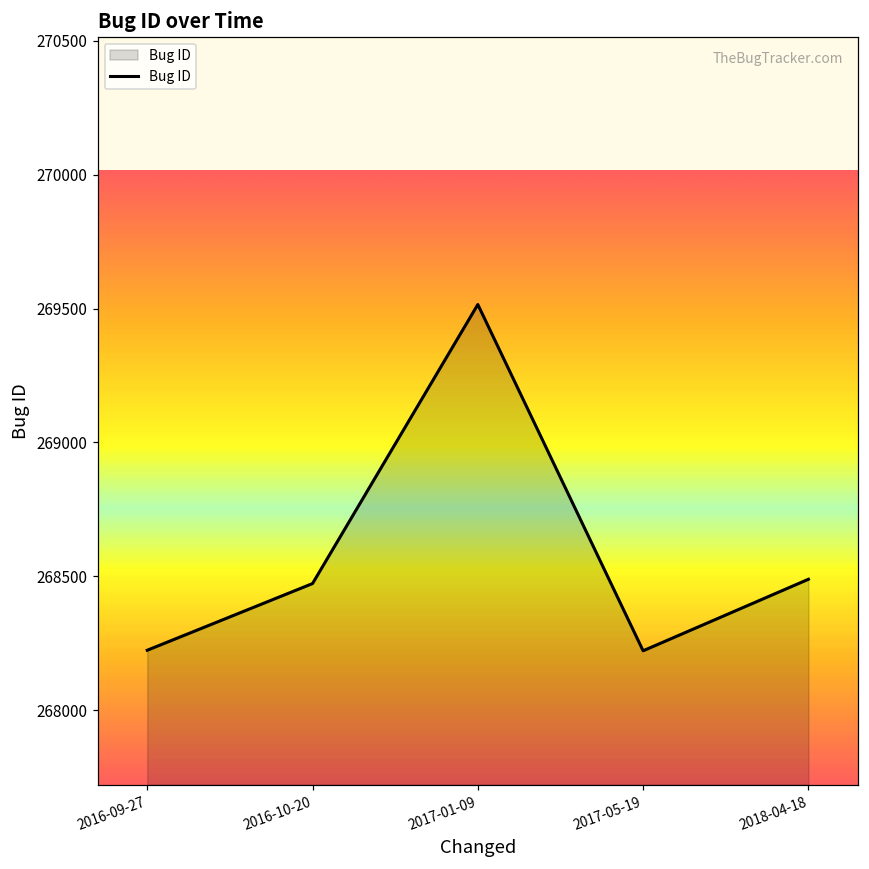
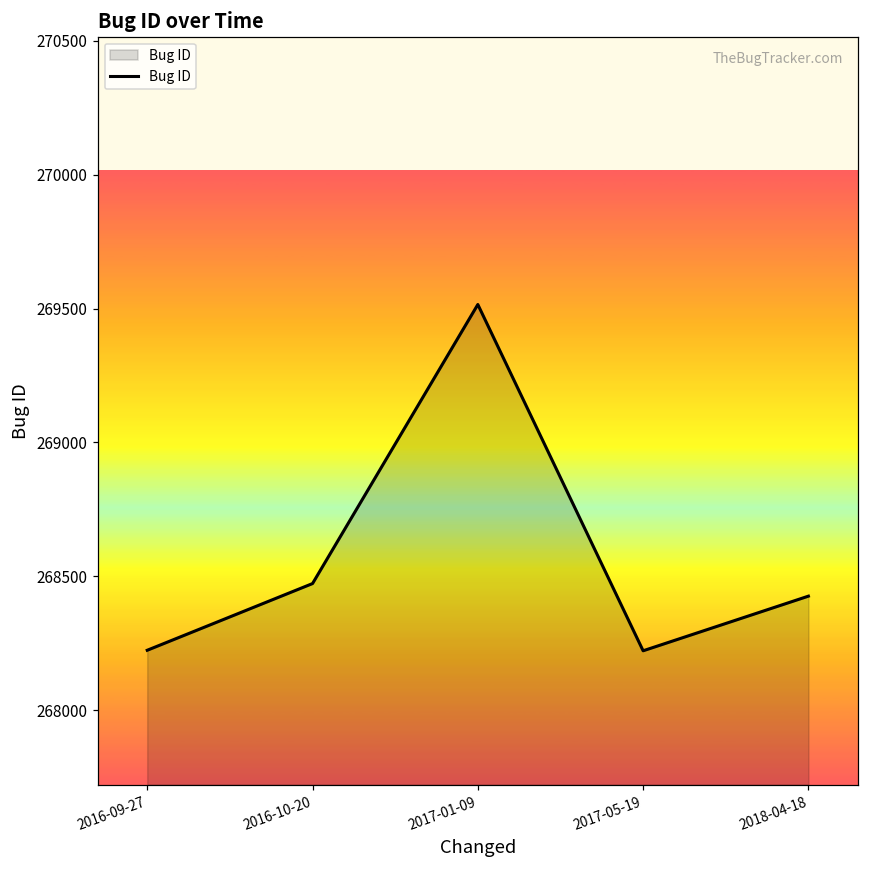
2018-04-18: 268490 -> 268430
